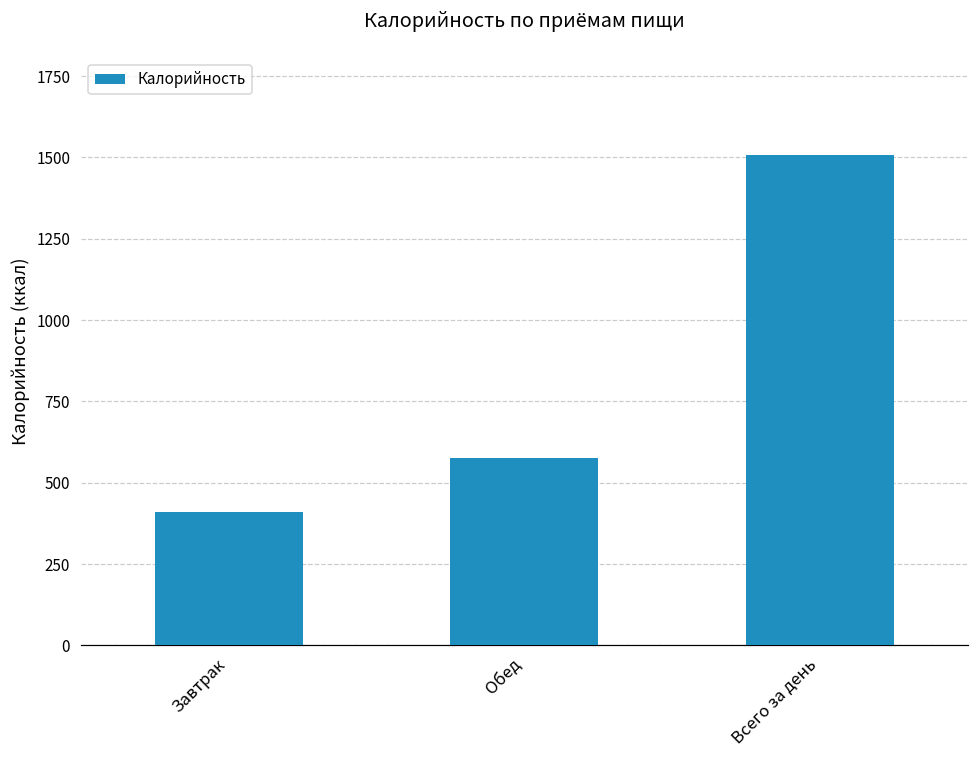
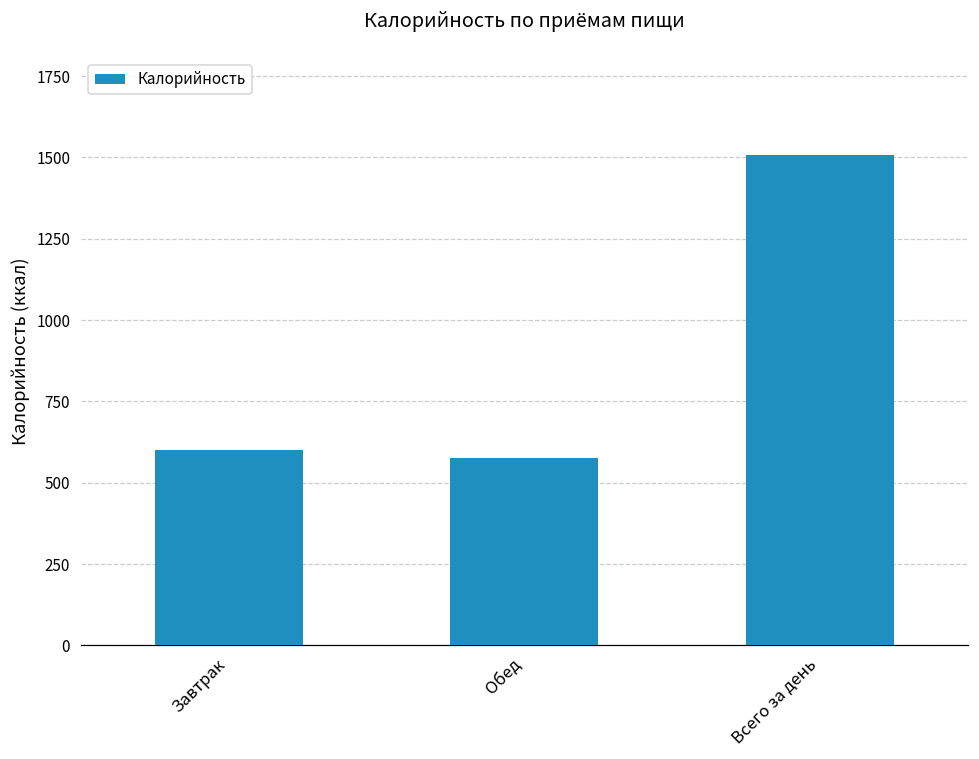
Завтрак: 410 -> 600
